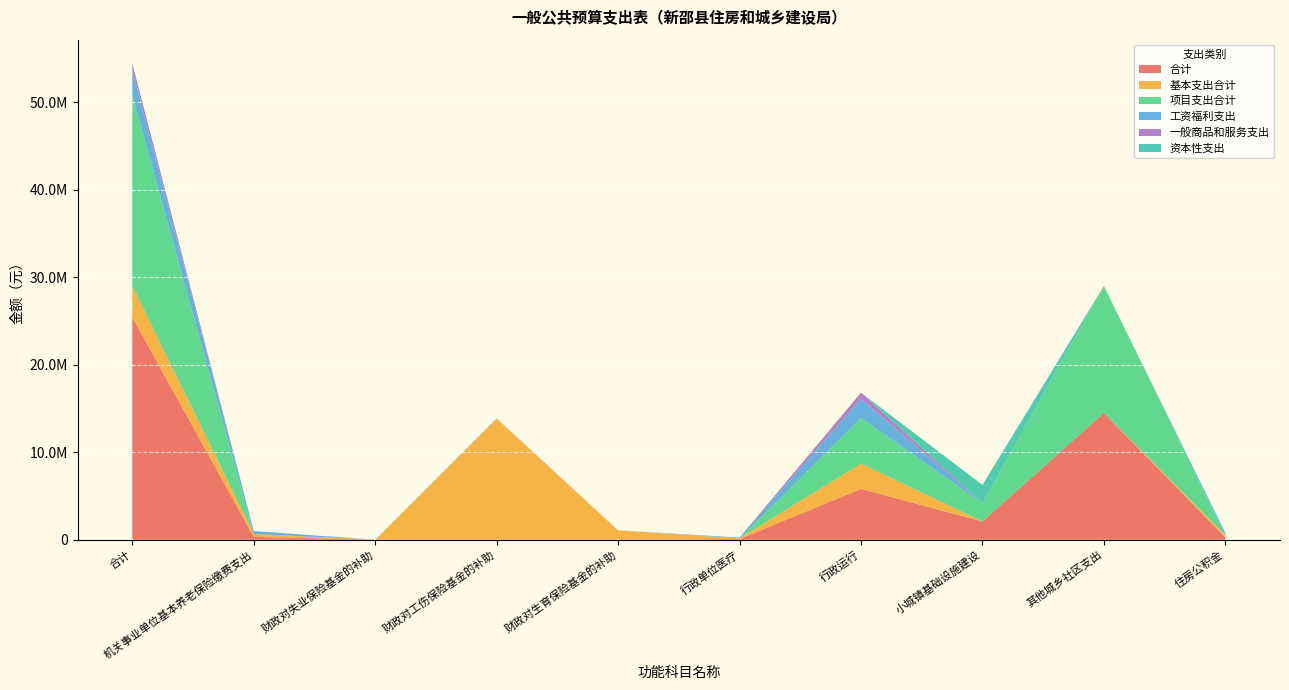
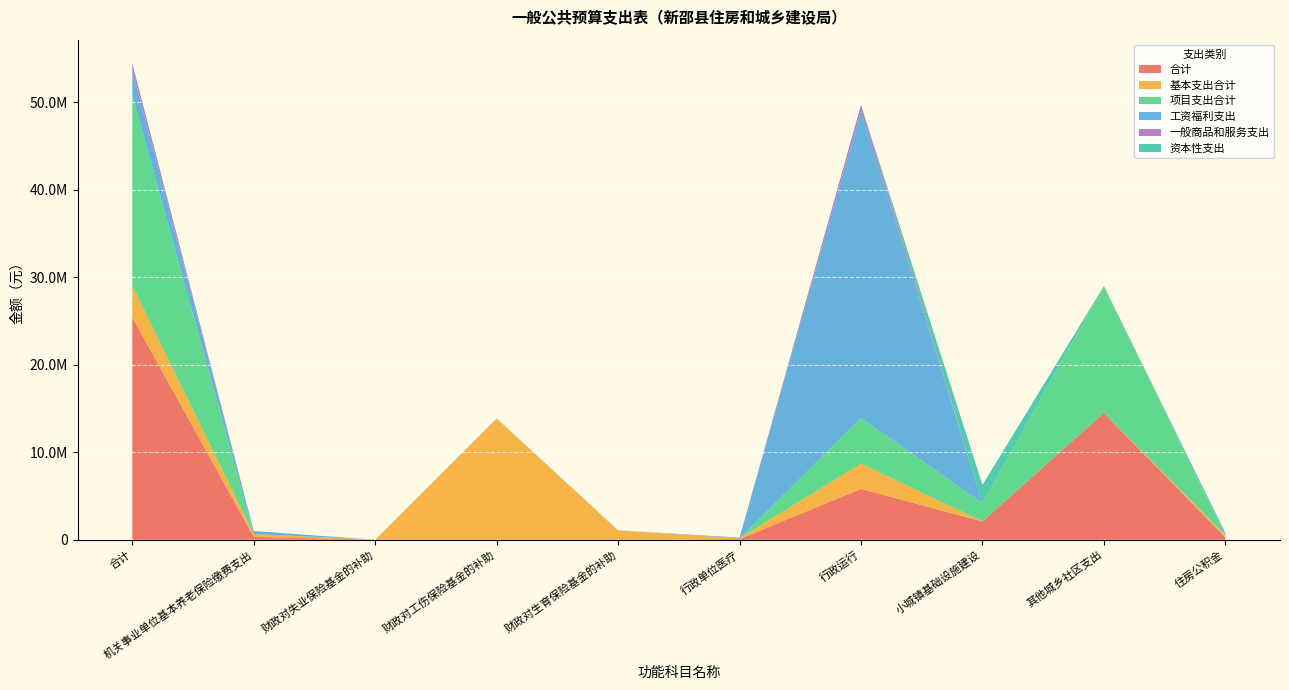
工资福利支出, 行政运行: 2000000 -> 35000000
